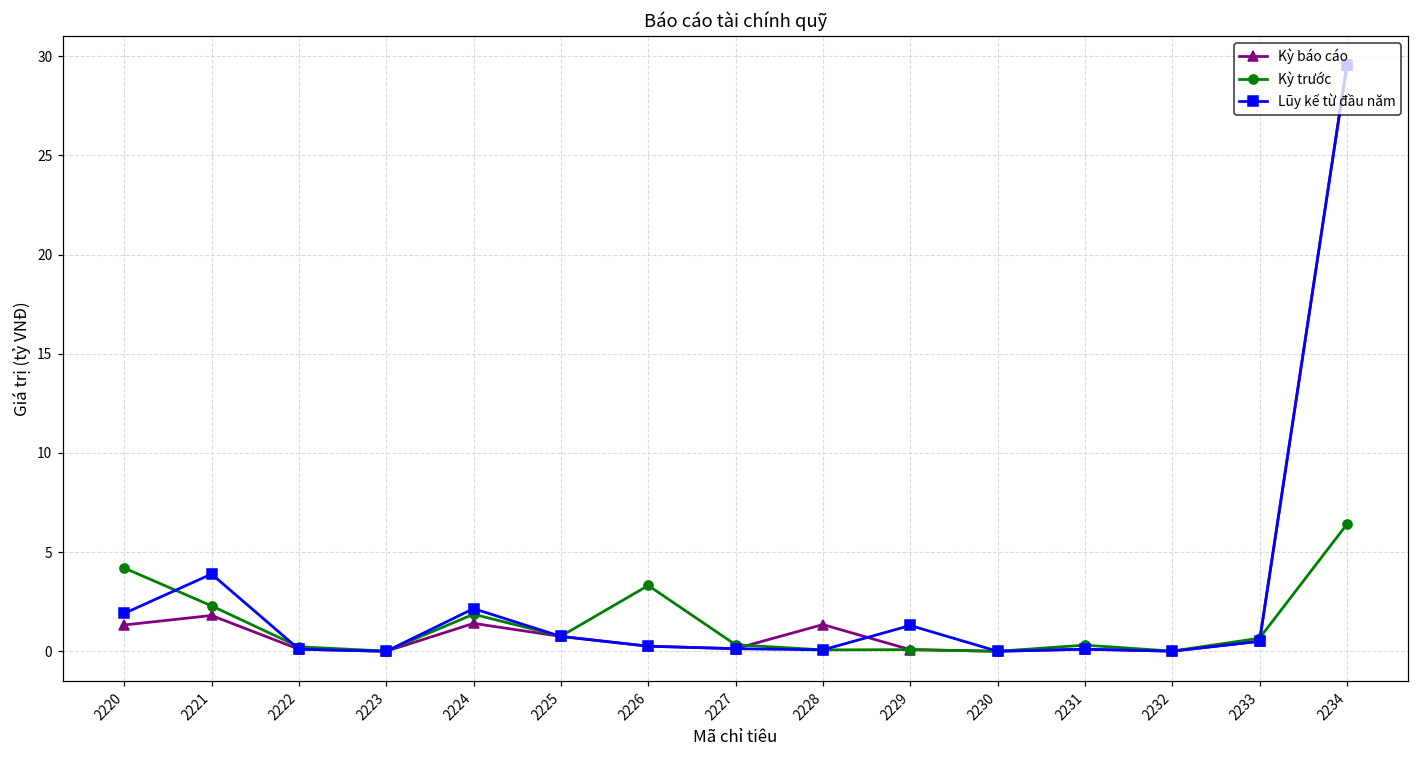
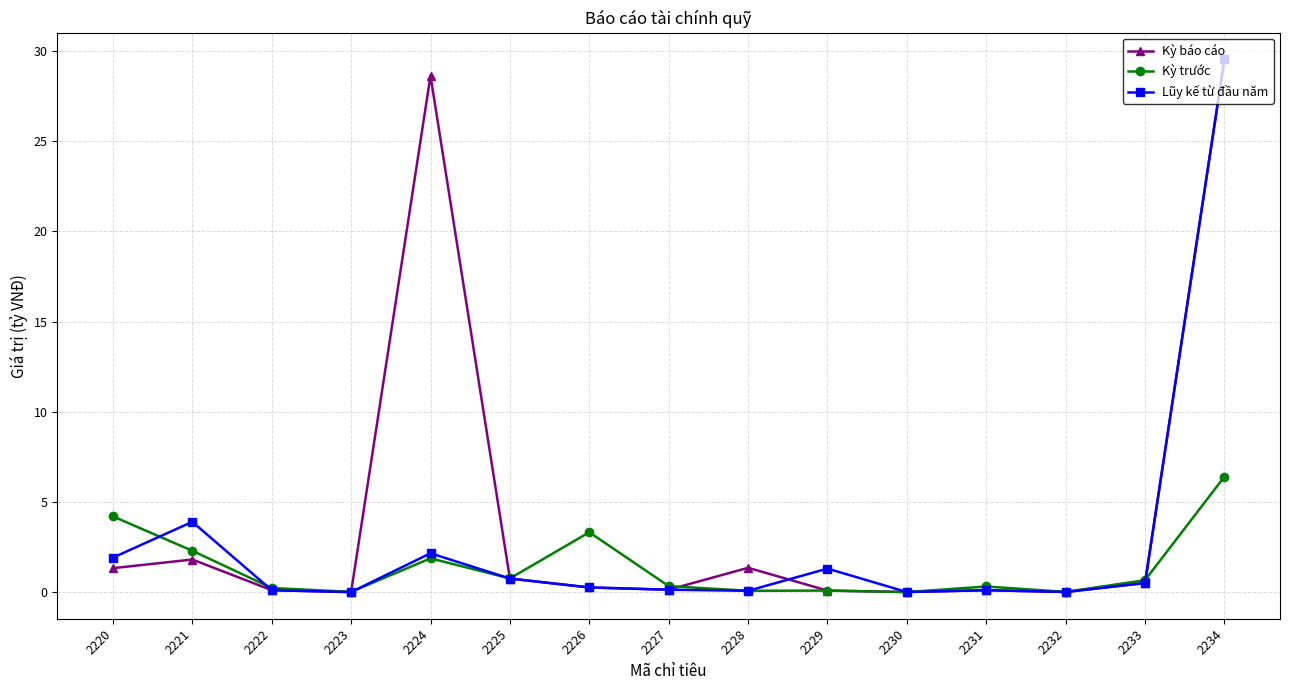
Kỳ báo cáo, 2224: 1.4 -> 28.6
